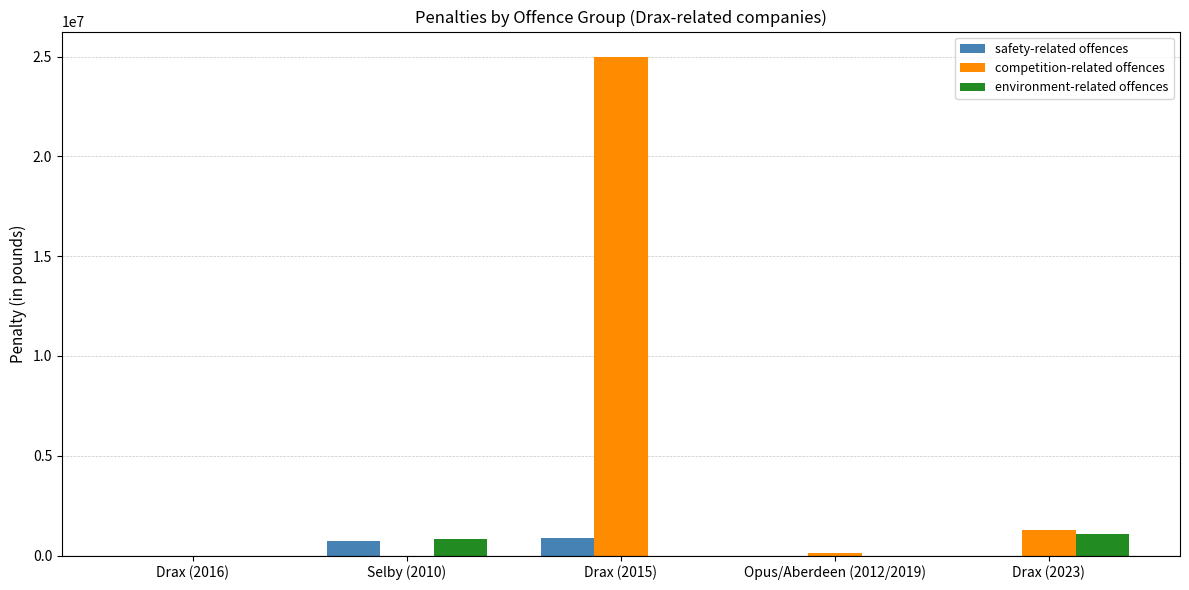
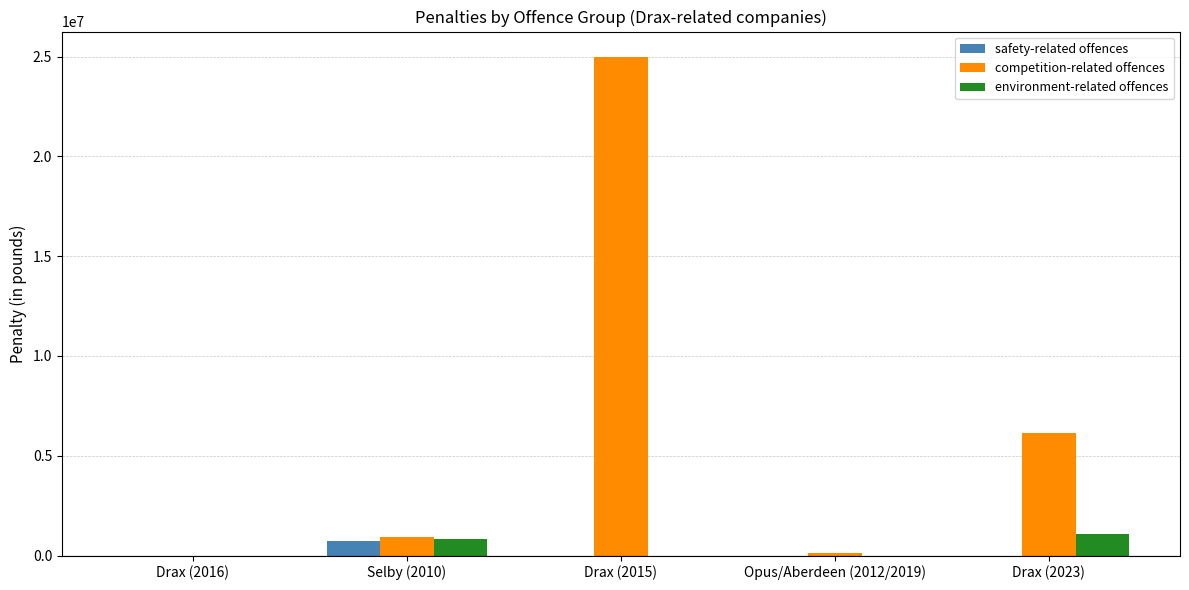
competition-related offences, Selby (2010): 0 -> 900000
safety-related offences, Drax (2015): 900000 -> 0
competition-related offences, Drax (2023): 1300000 -> 6100000
